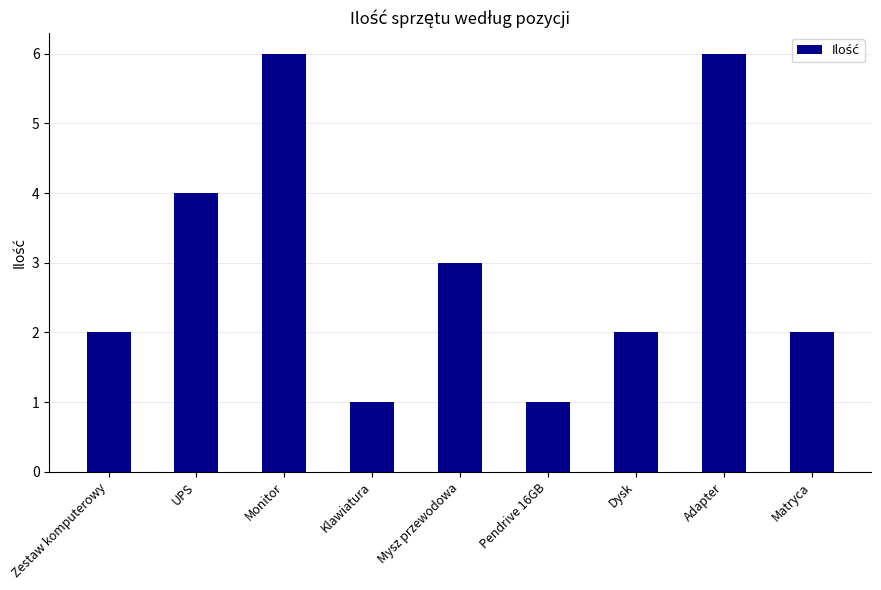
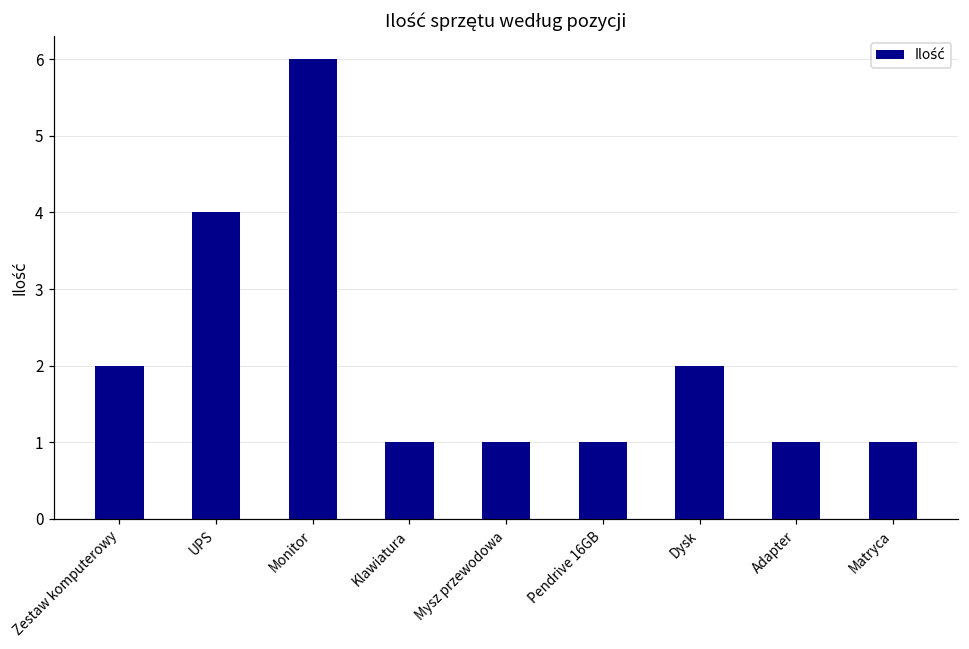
Mysz przewodowa: 3 -> 1
Adapter: 6 -> 1
Matryca: 2 -> 1
